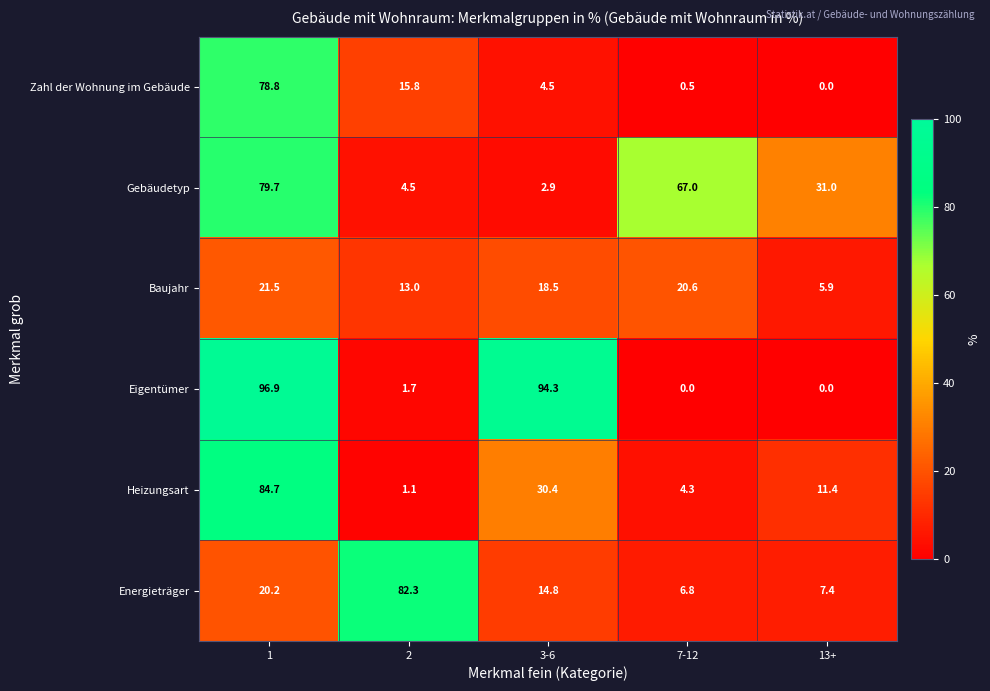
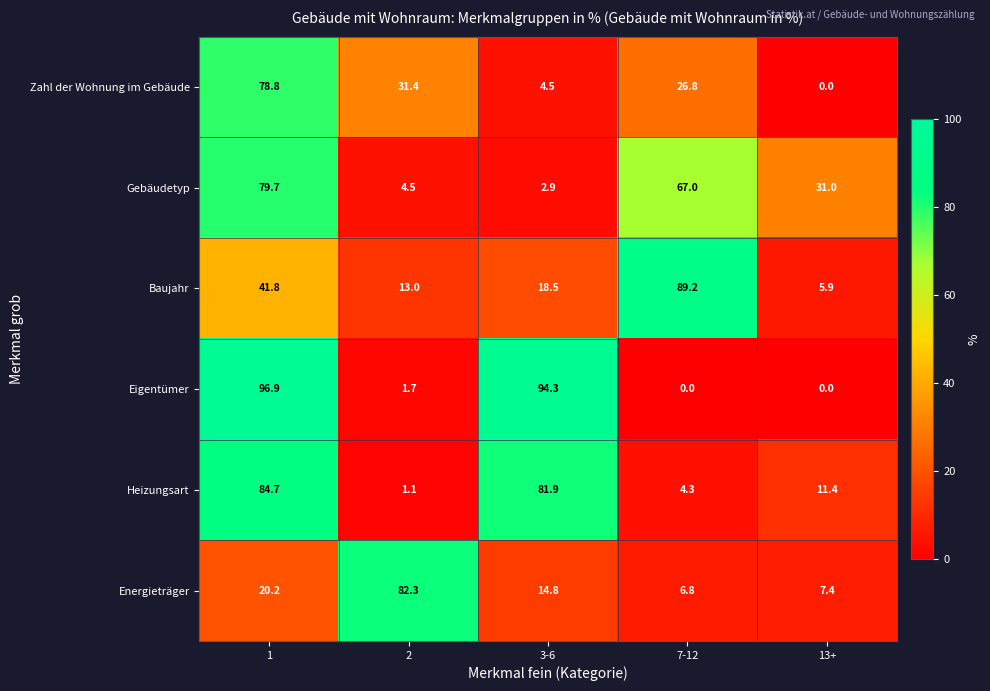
Zahl der Wohnung im Gebäude, 2: 15.8 -> 31.4
Zahl der Wohnung im Gebäude, 7-12: 0.5 -> 26.8
Baujahr, 1: 21.5 -> 41.8
Baujahr, 7-12: 20.6 -> 89.2
Heizungsart, 3-6: 30.4 -> 81.9
